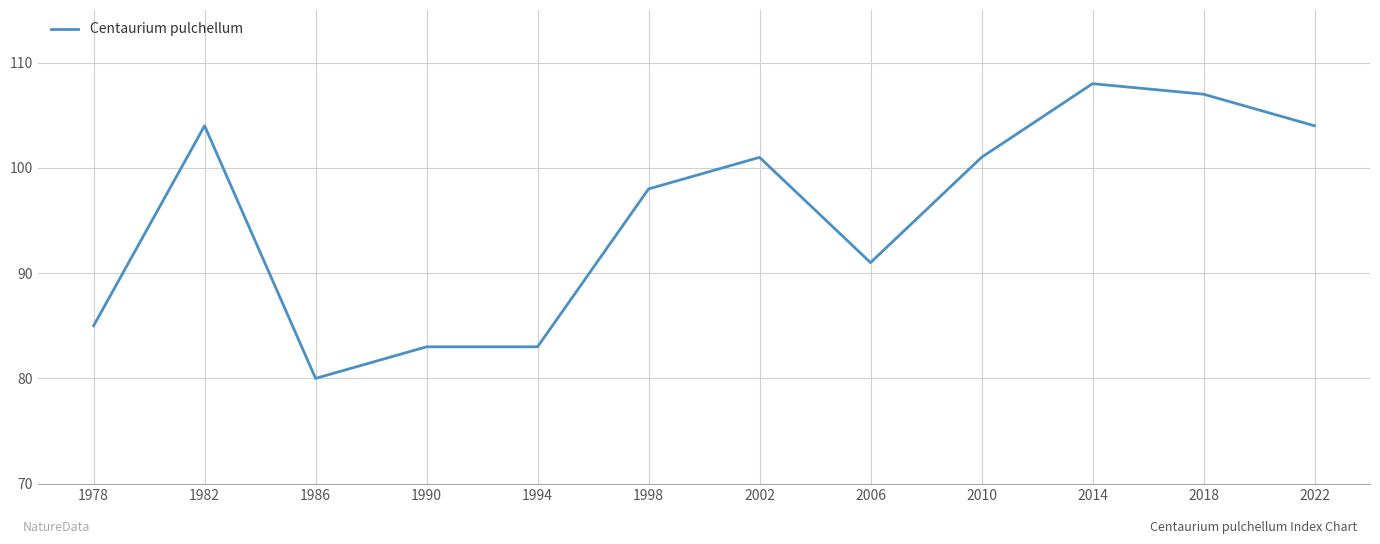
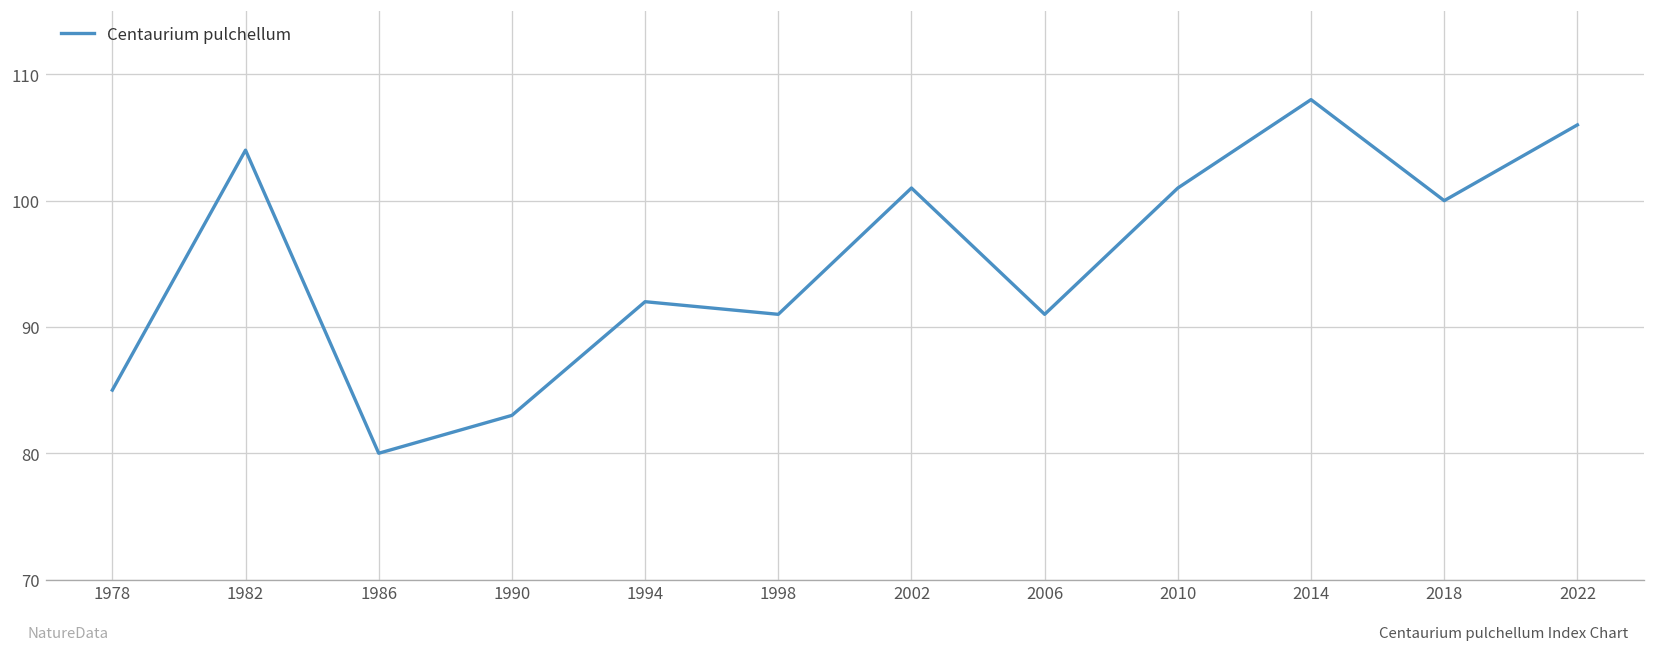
1994: 83 -> 92
1998: 98 -> 91
2018: 107 -> 100
2022: 104 -> 106
